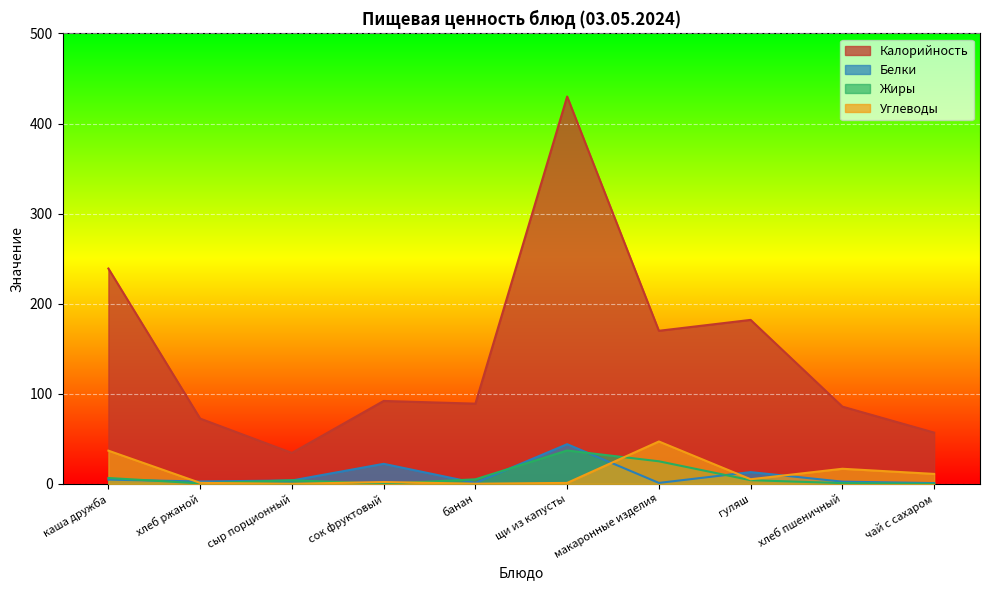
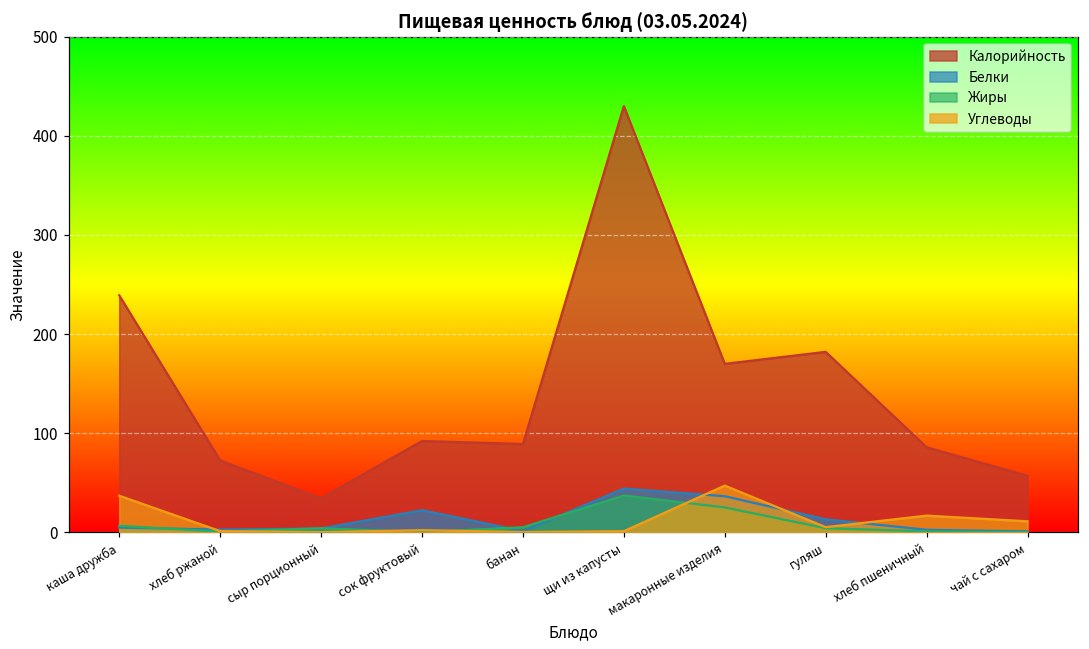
Белки, макаронные изделия: 0 -> 40
